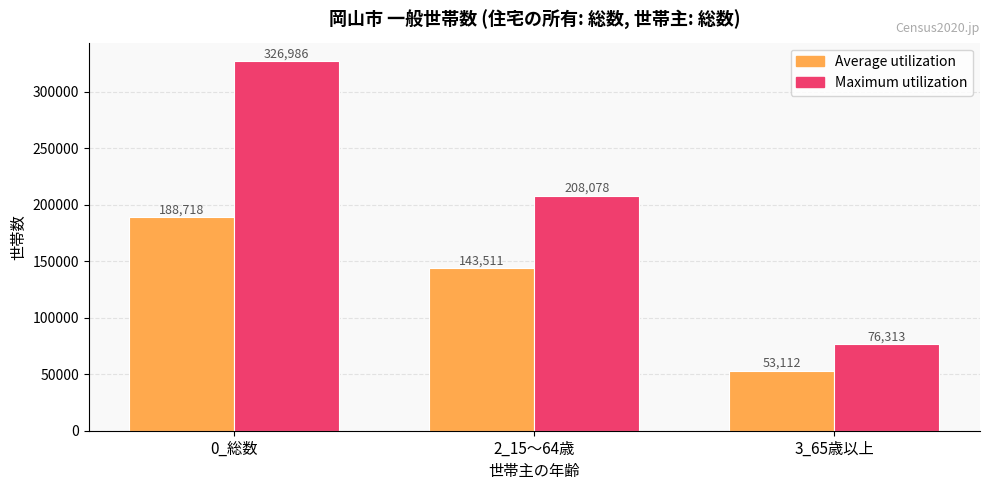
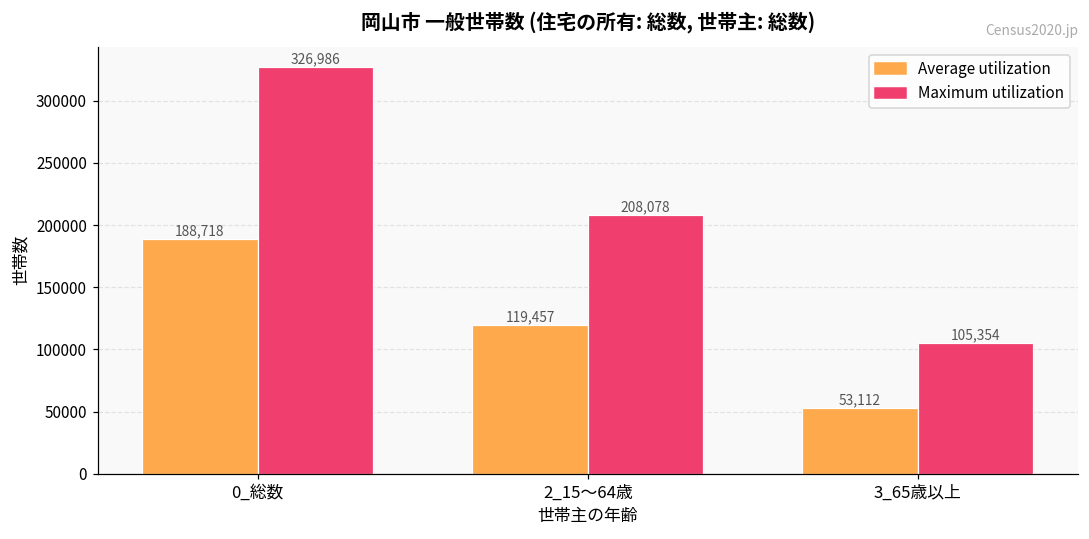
Average utilization, 2_15～64歳: 143,511 -> 119,457
Maximum utilization, 3_65歳以上: 76,313 -> 105,354
